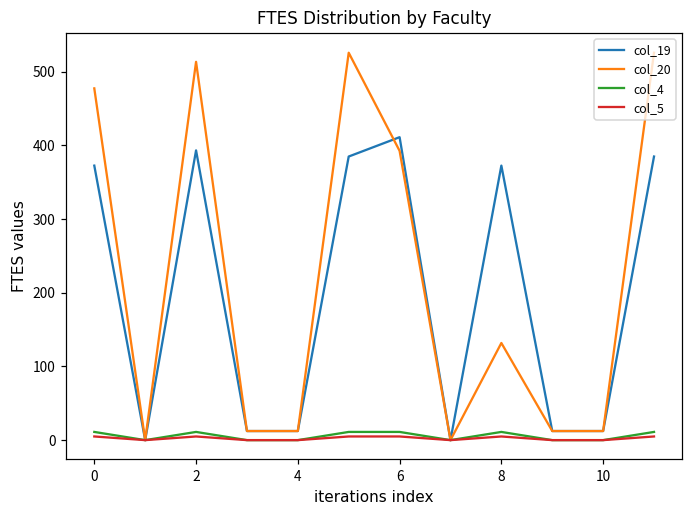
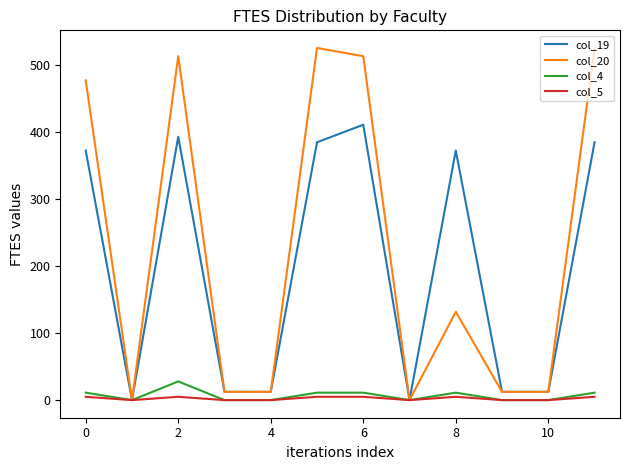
col_4, 2: 10 -> 30
col_20, 6: 390 -> 510
